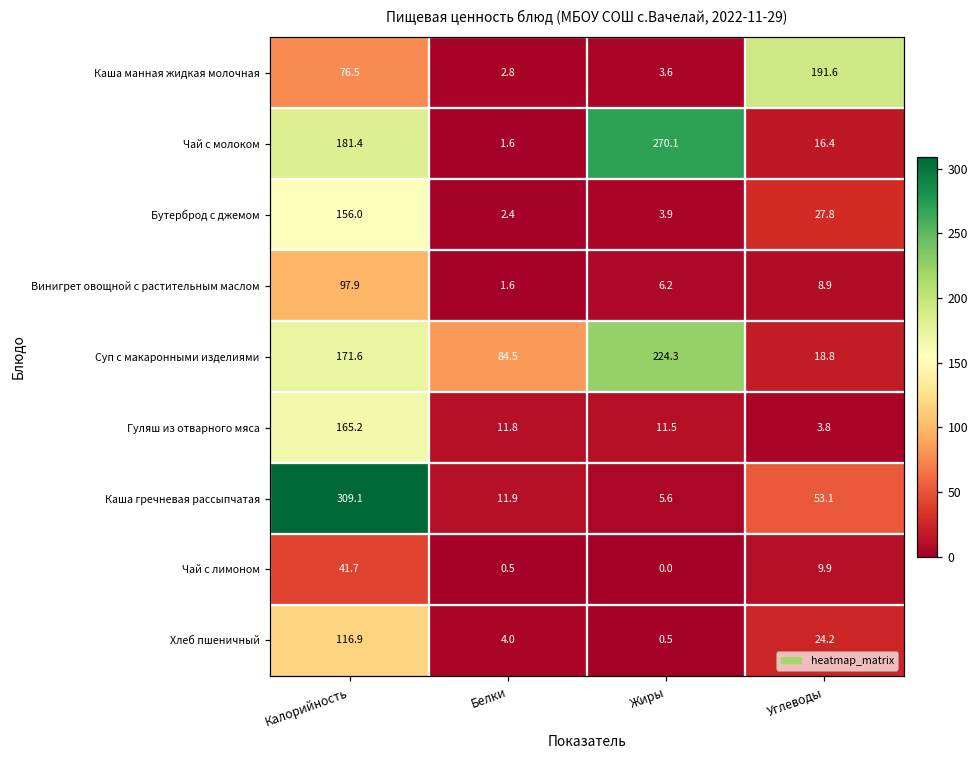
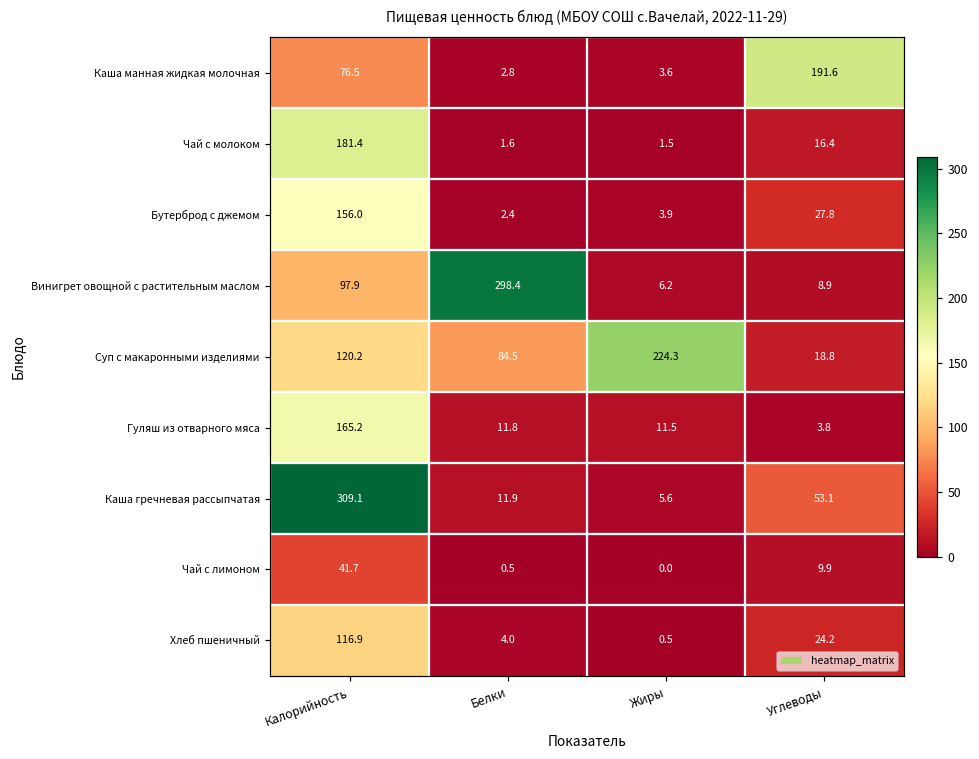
Чай с молоком, Жиры: 270.1 -> 1.5
Винигрет овощной с растительным маслом, Белки: 1.6 -> 298.4
Суп с макаронными изделиями, Калорийность: 171.6 -> 120.2
